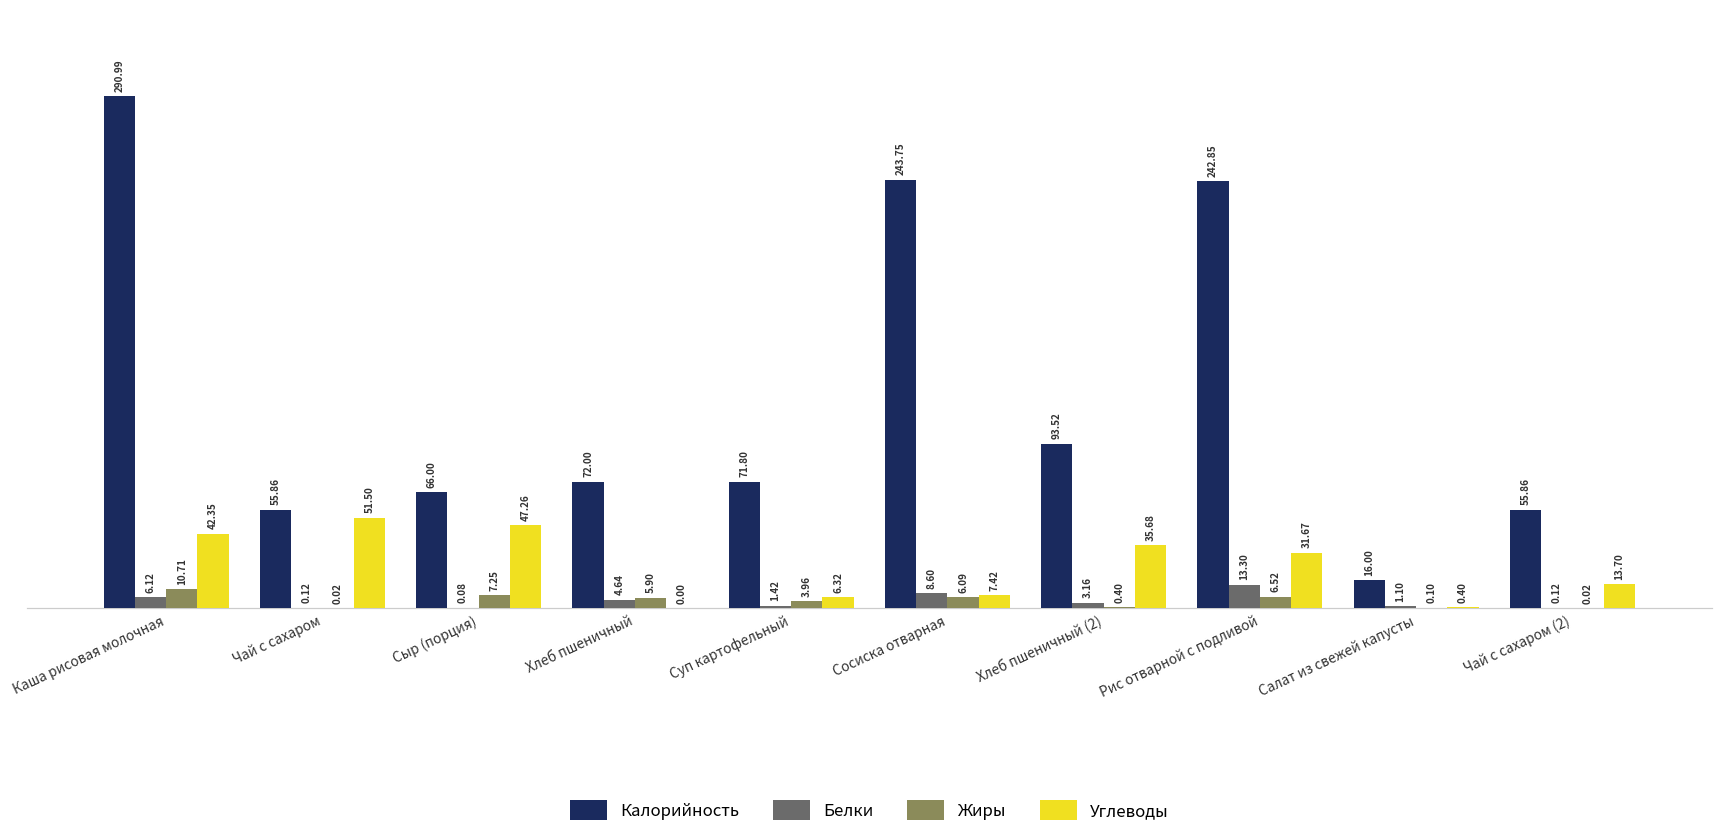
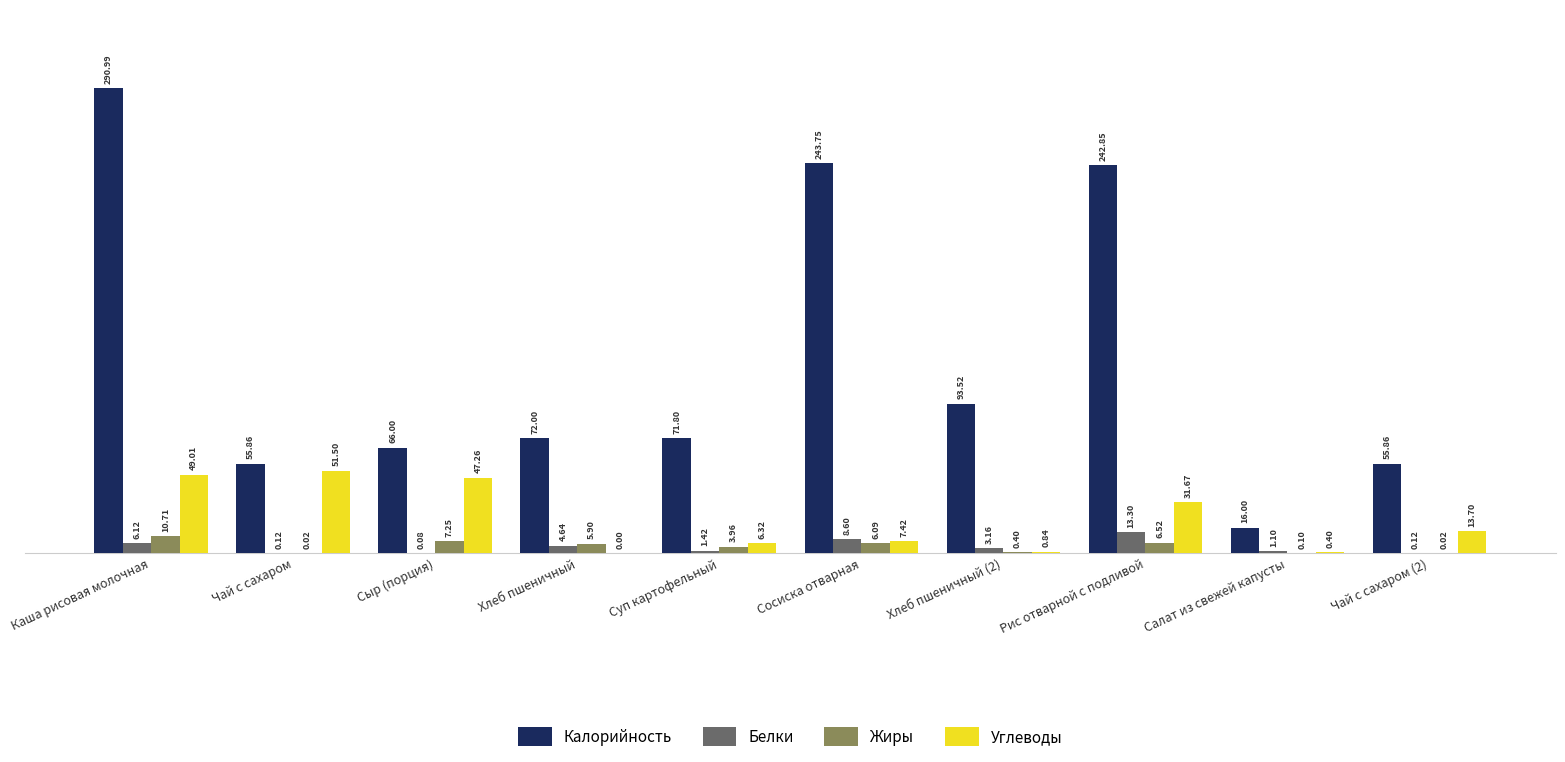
Углеводы, Каша рисовая молочная: 42.35 -> 49.01
Углеводы, Хлеб пшеничный (2): 35.68 -> 0.84
